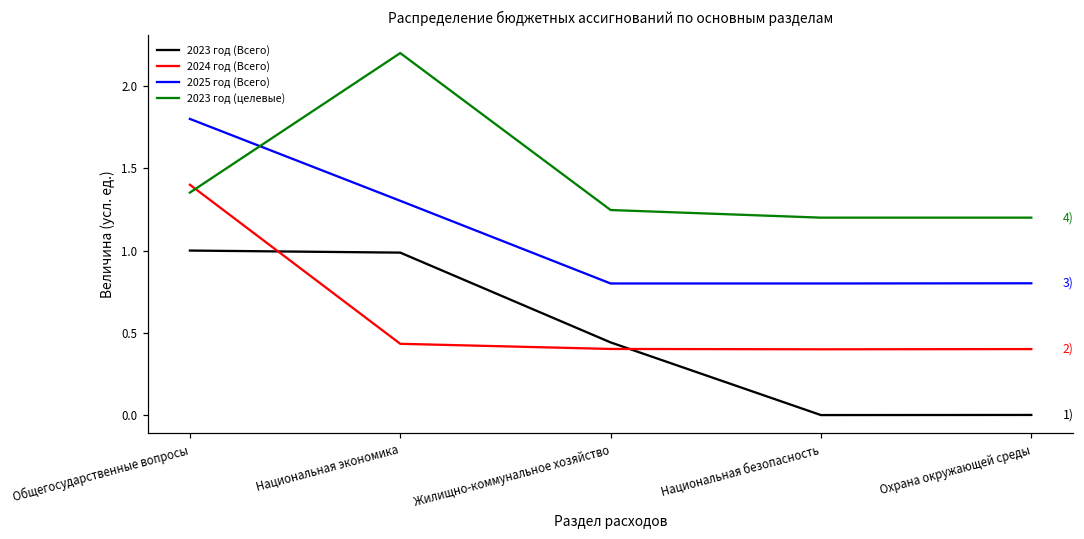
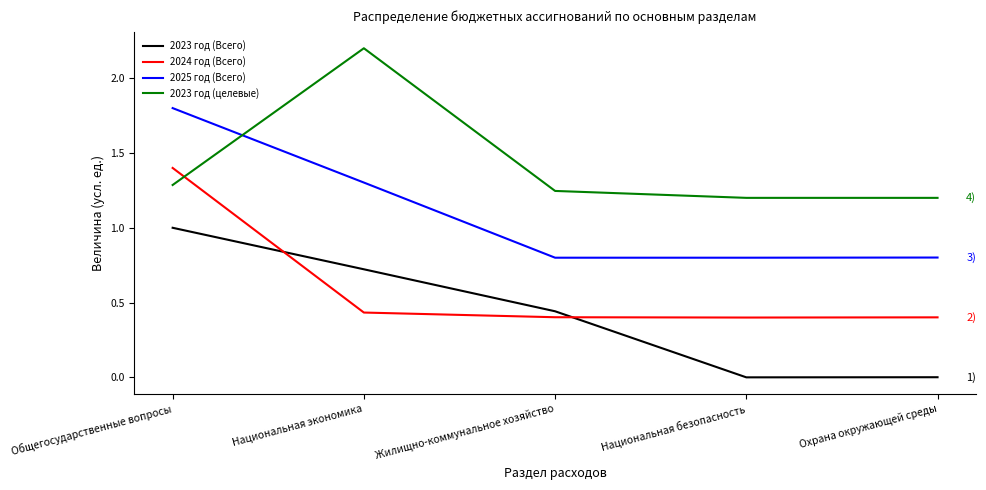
2023 год (целевые), Общегосударственные вопросы: 1.35 -> 1.29
2023 год (Всего), Национальная экономика: 0.99 -> 0.72
